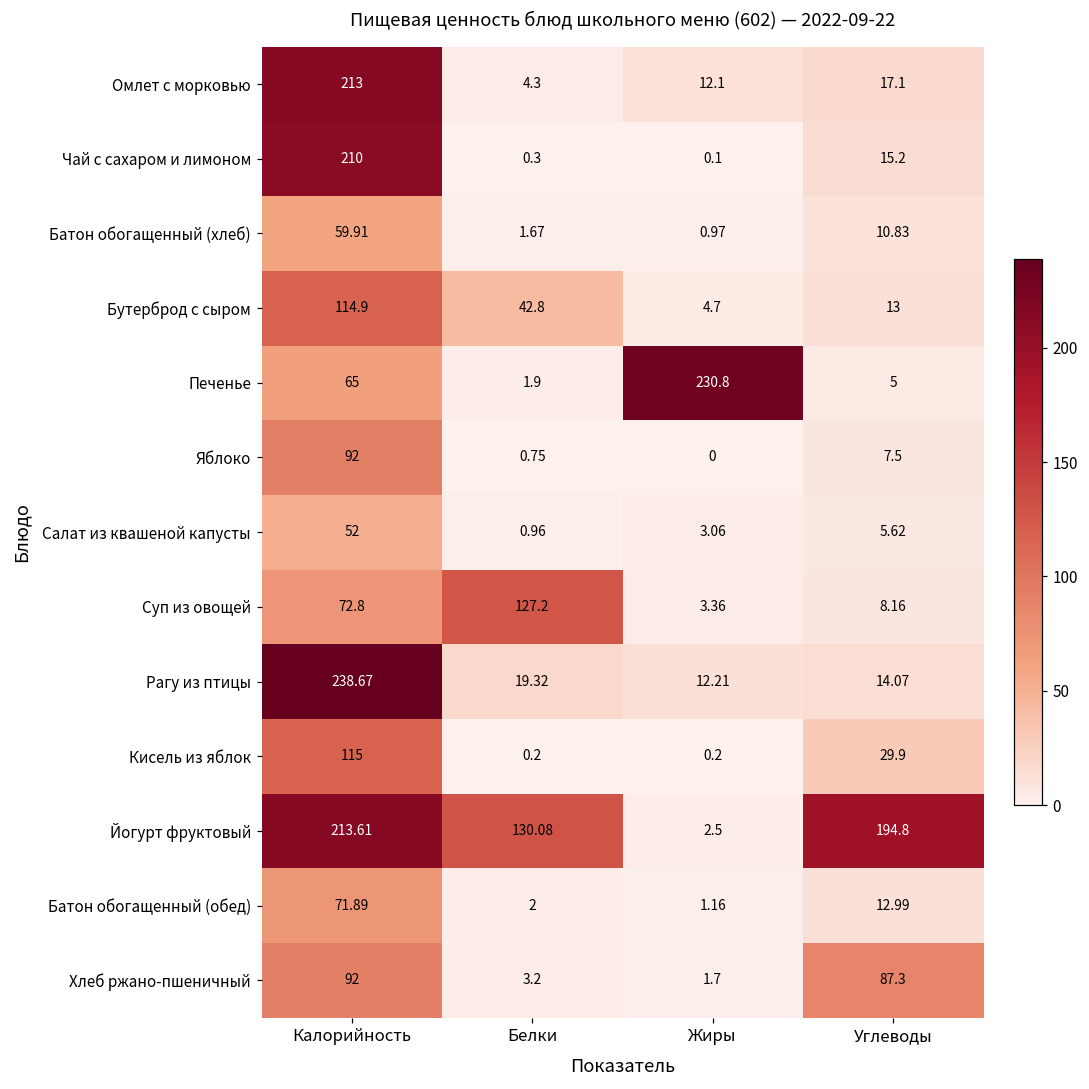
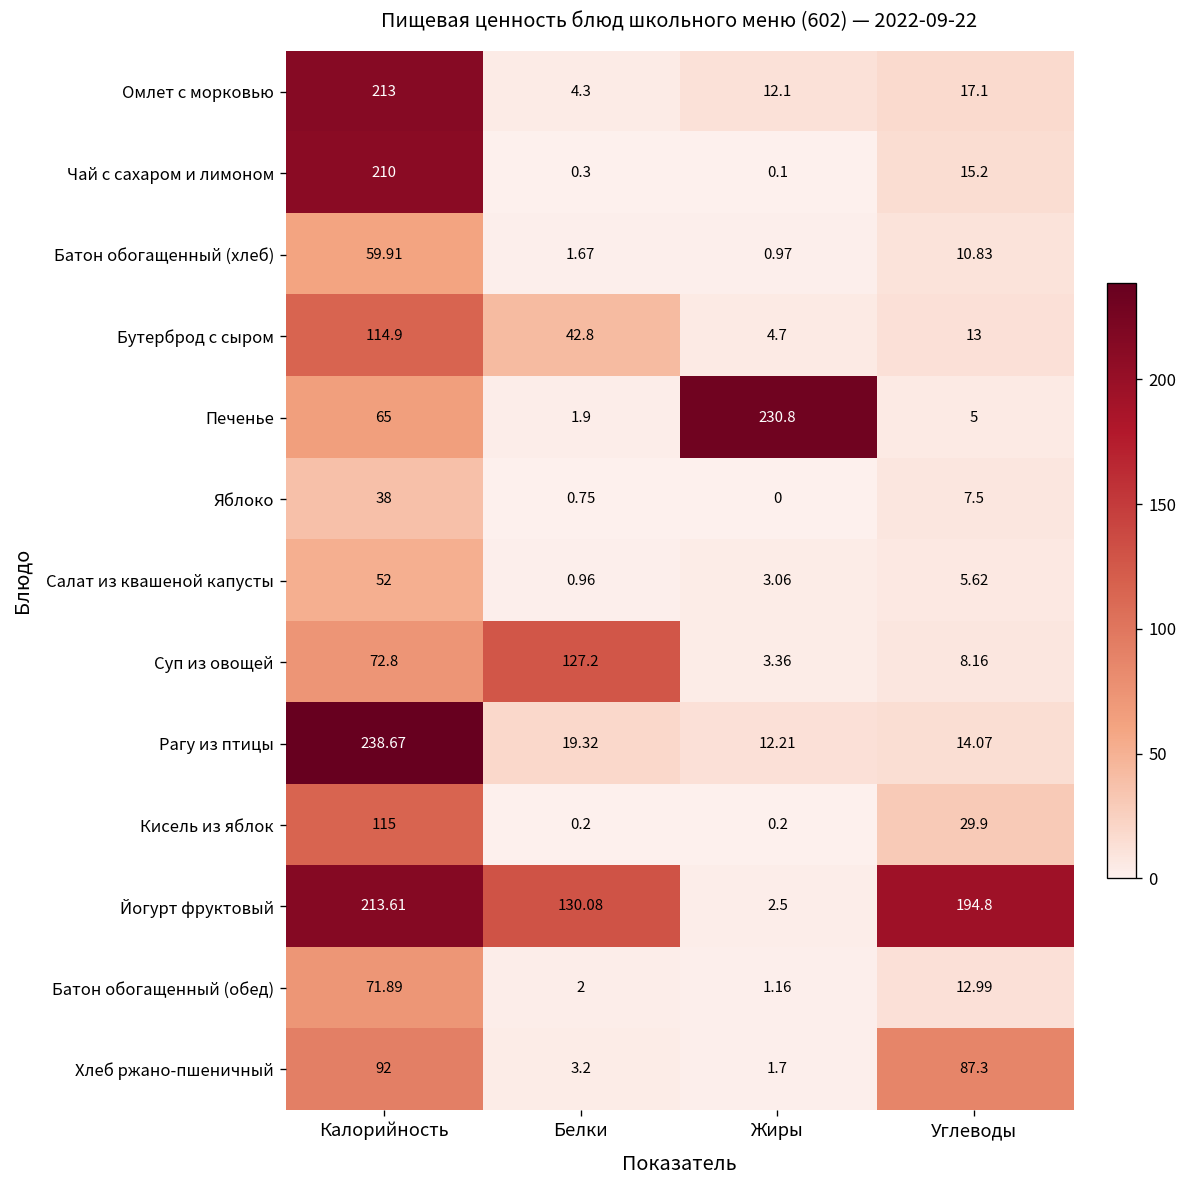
Яблоко, Калорийность: 92 -> 38
